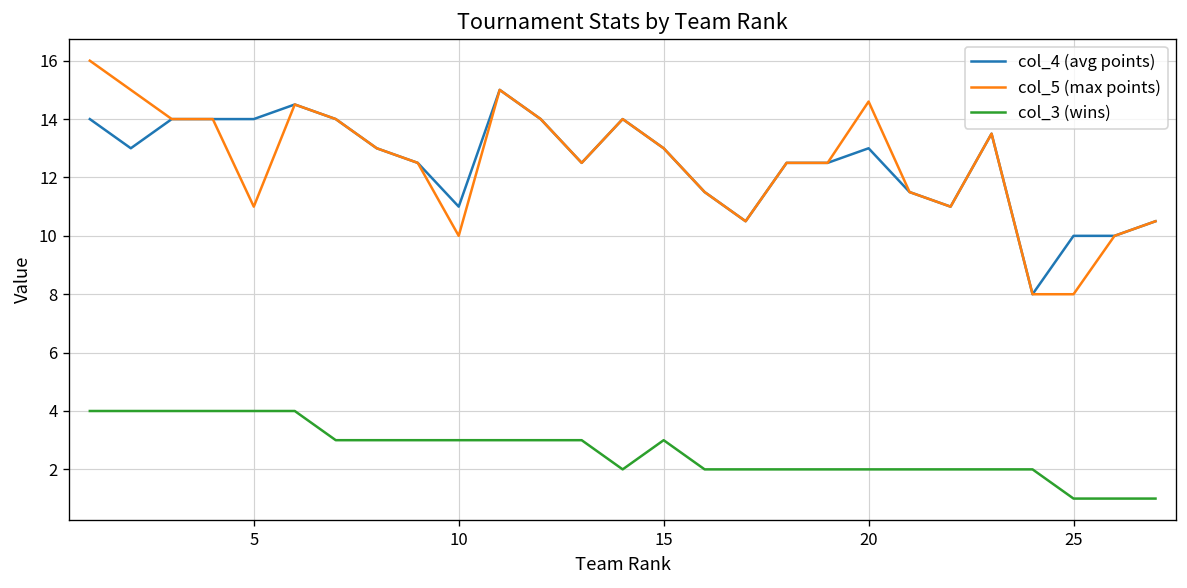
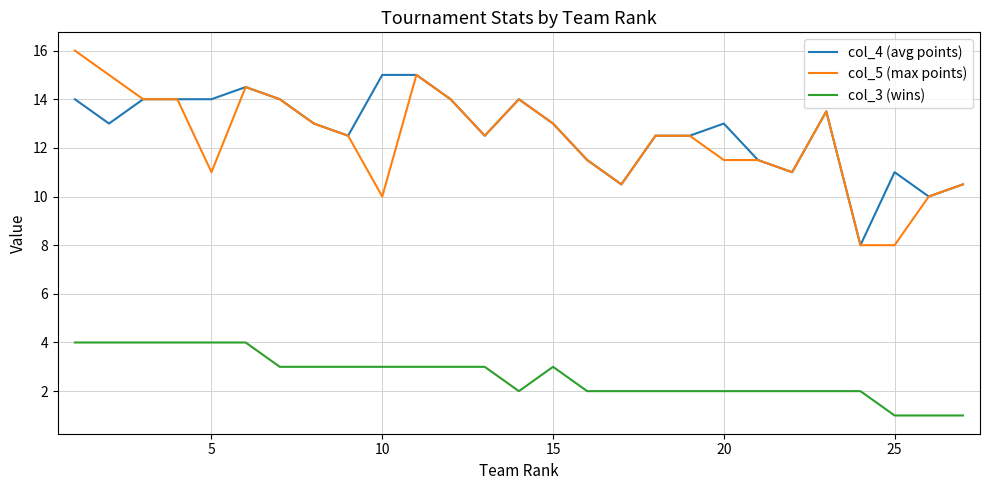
col_4 (avg points), 10: 11 -> 15
col_5 (max points), 20: 14.6 -> 11.5
col_4 (avg points), 25: 10 -> 11
